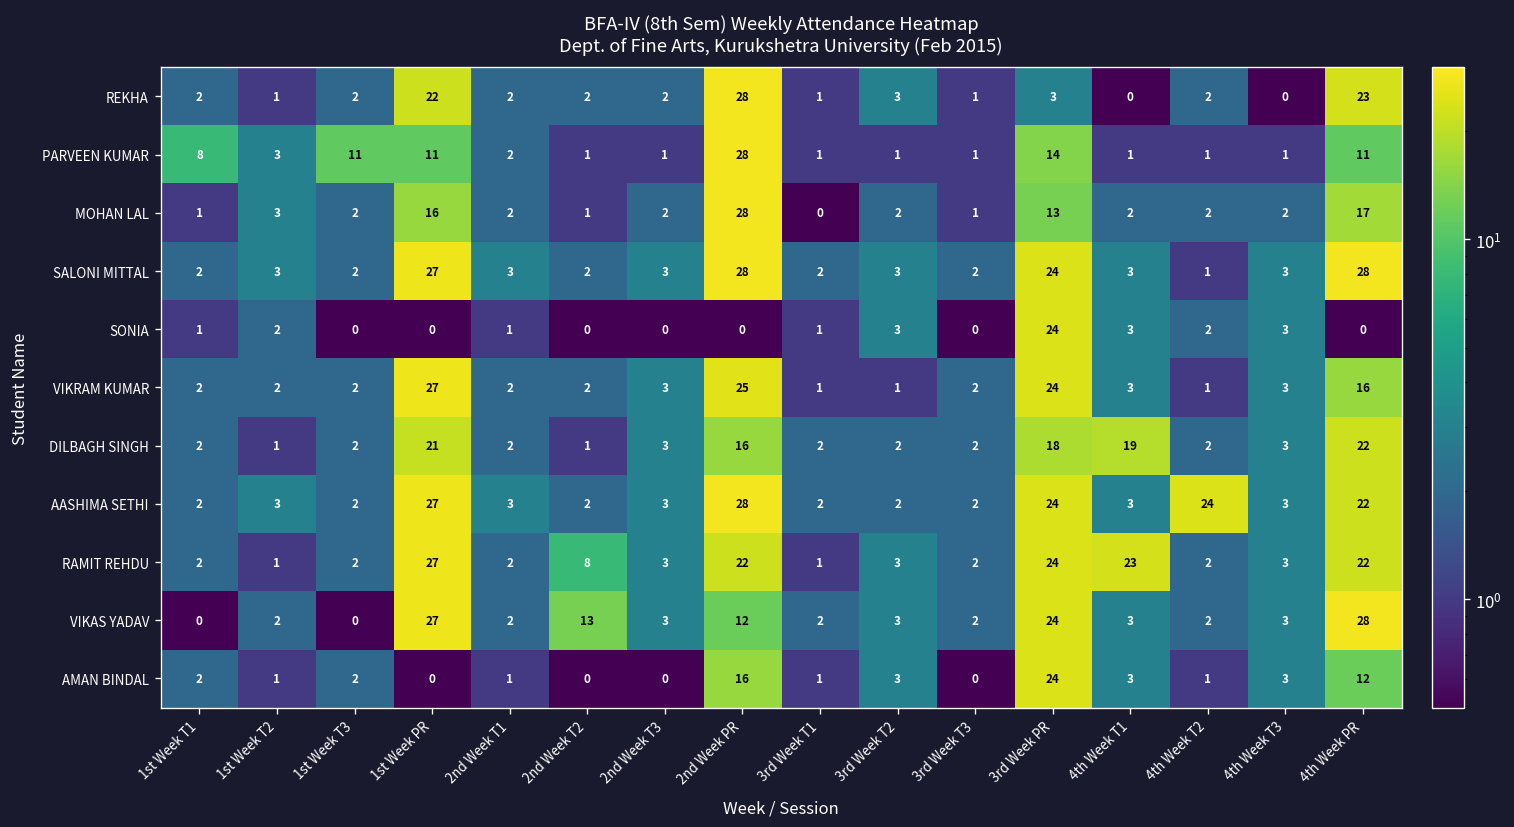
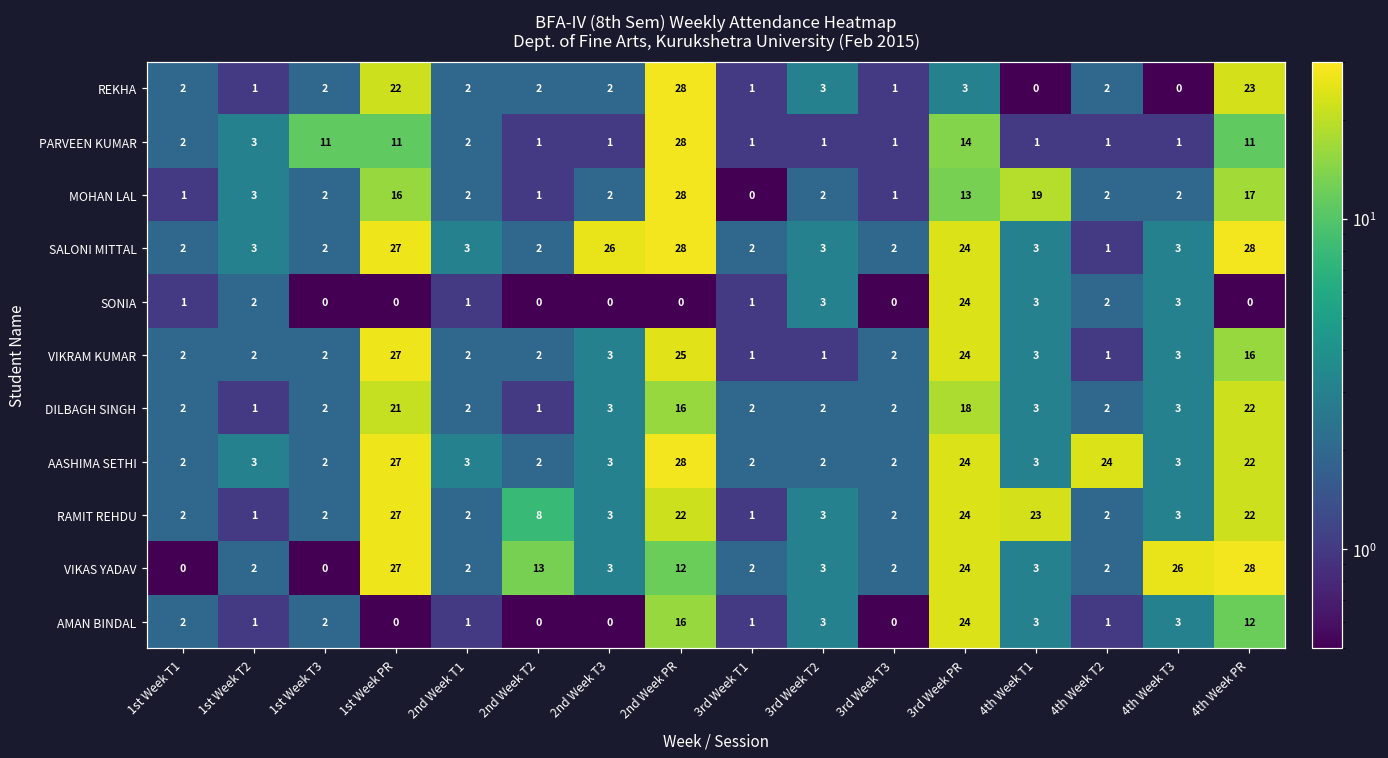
PARVEEN KUMAR, 1st Week T1: 8 -> 2
MOHAN LAL, 4th Week T1: 2 -> 19
SALONI MITTAL, 2nd Week T3: 3 -> 26
DILBAGH SINGH, 4th Week T1: 19 -> 3
VIKAS YADAV, 4th Week T3: 3 -> 26
